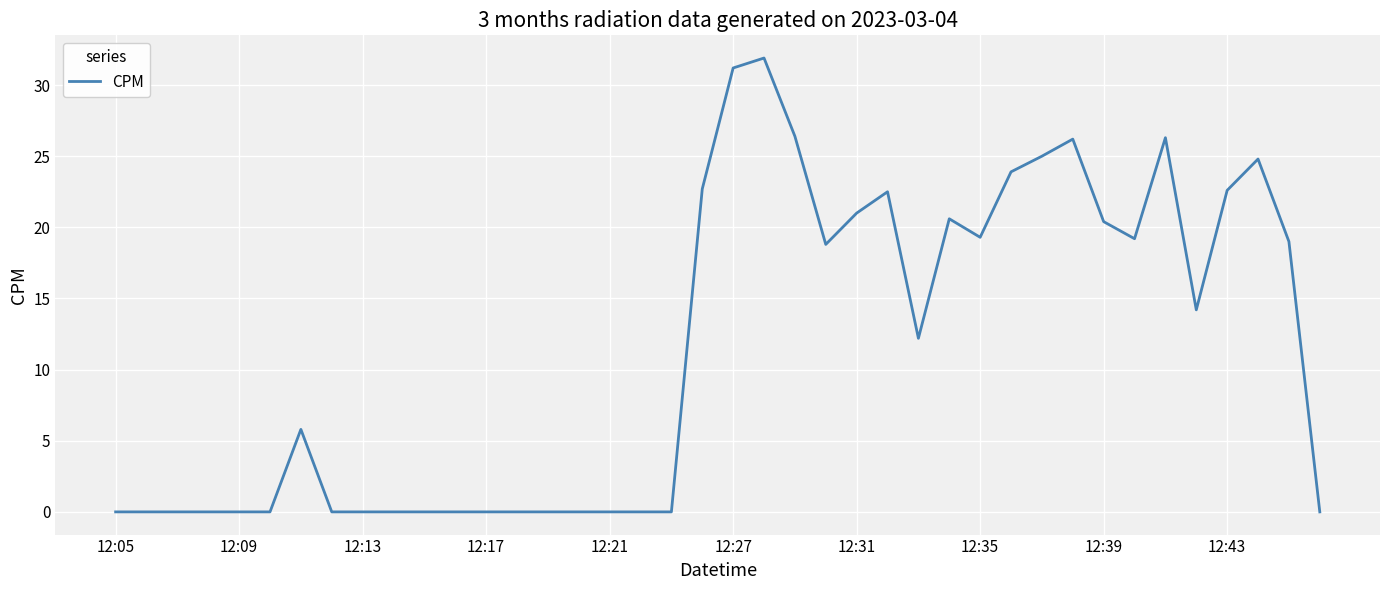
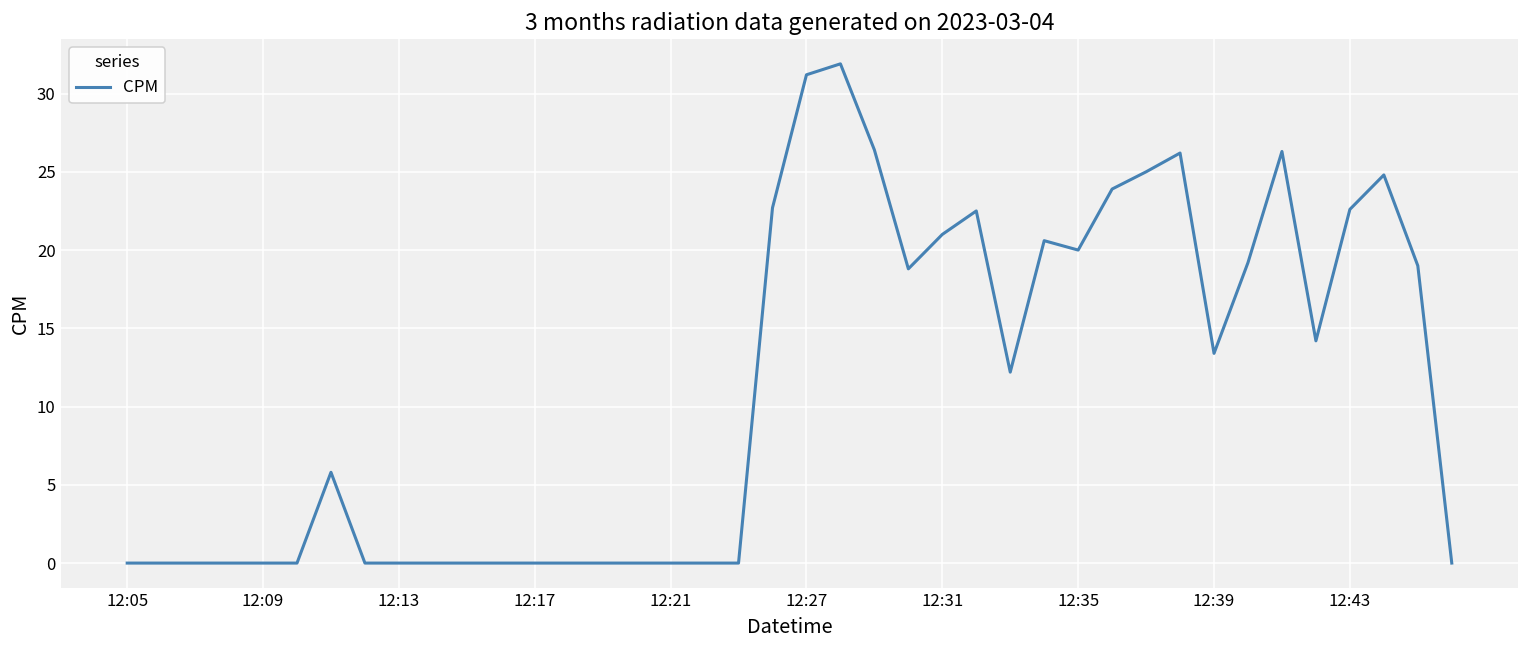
12:35: 19.3 -> 20.0
12:39: 20.4 -> 13.4
